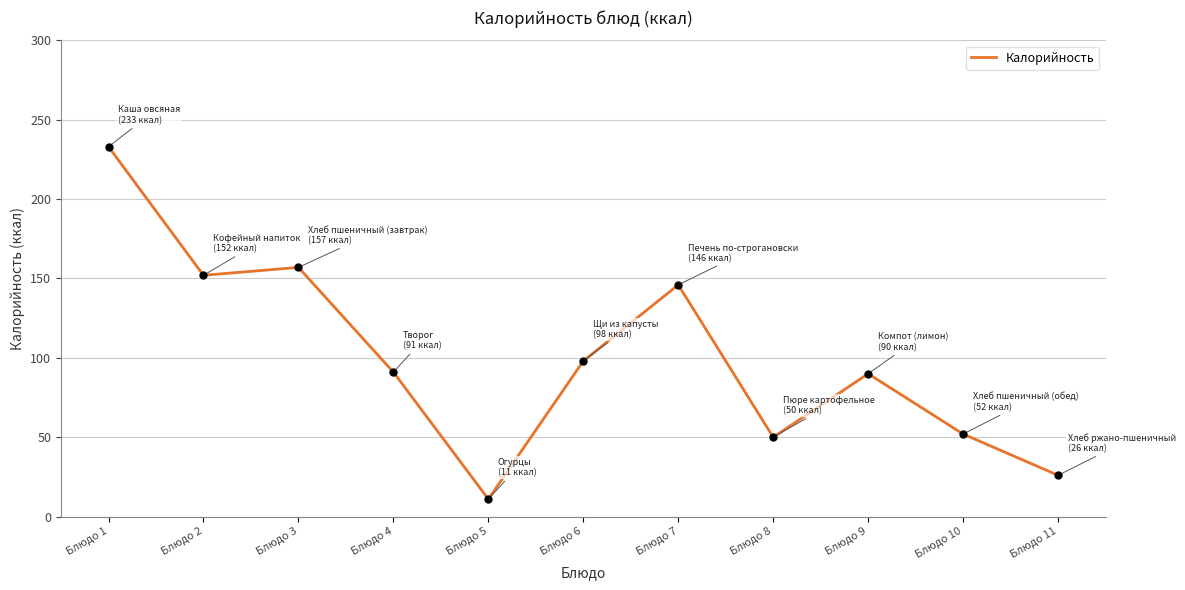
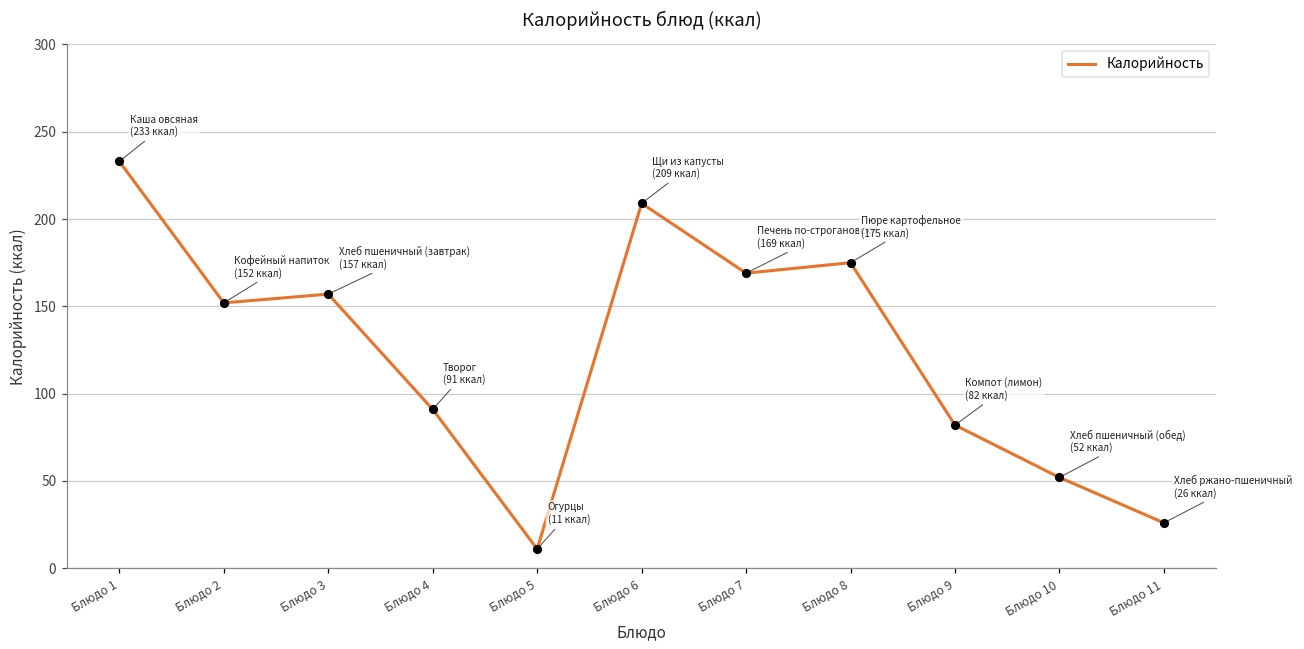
Калорийность, Блюдо 6: (98 ккал) -> (209 ккал)
Калорийность, Блюдо 7: (146 ккал) -> (169 ккал)
Калорийность, Блюдо 8: (50 ккал) -> (175 ккал)
Калорийность, Блюдо 9: (90 ккал) -> (82 ккал)
